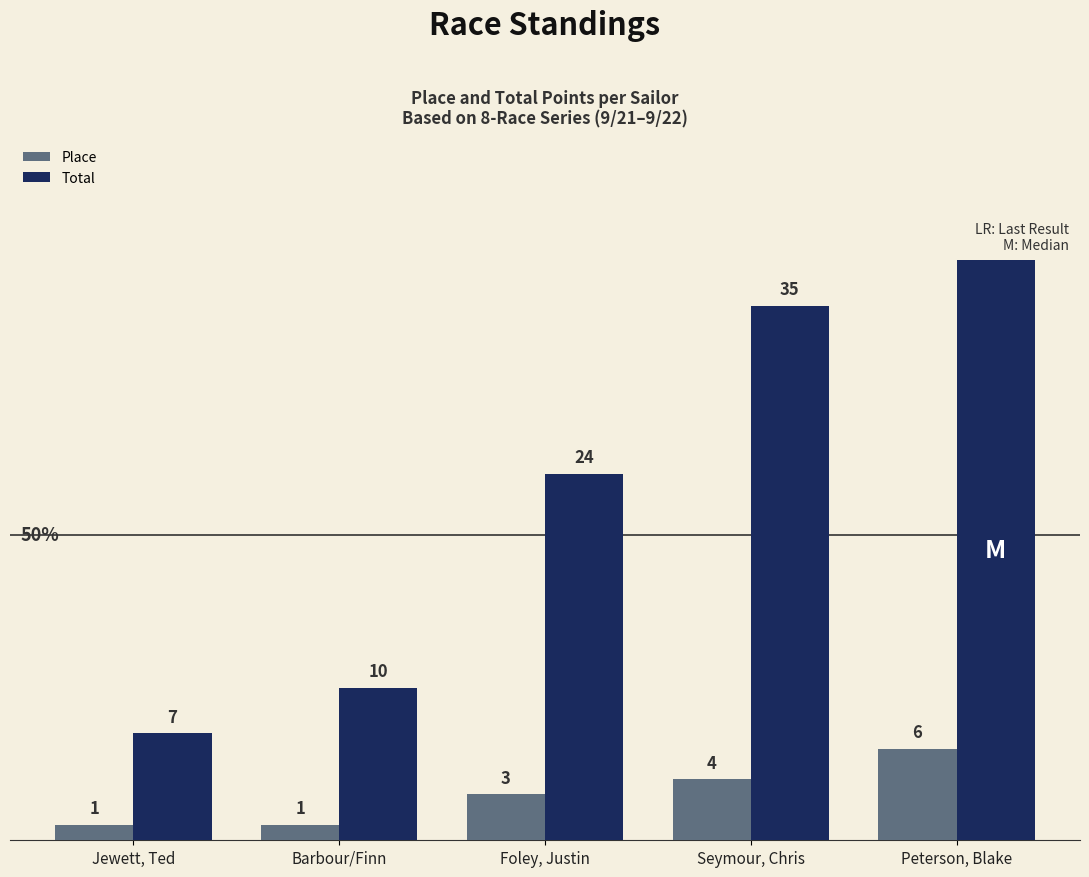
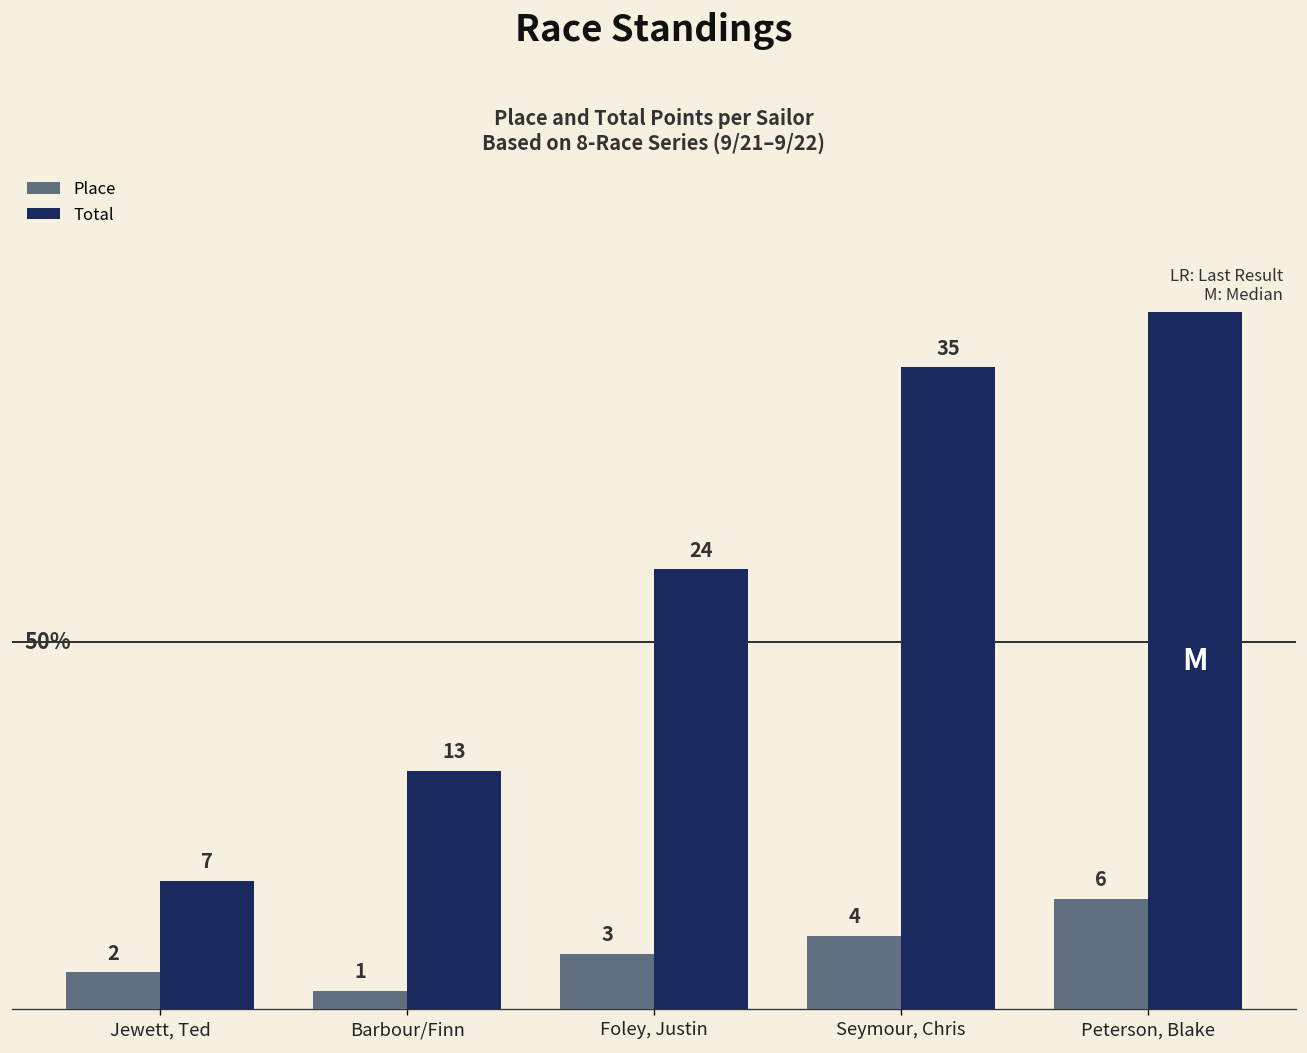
Place, Jewett, Ted: 1 -> 2
Total, Barbour/Finn: 10 -> 13
